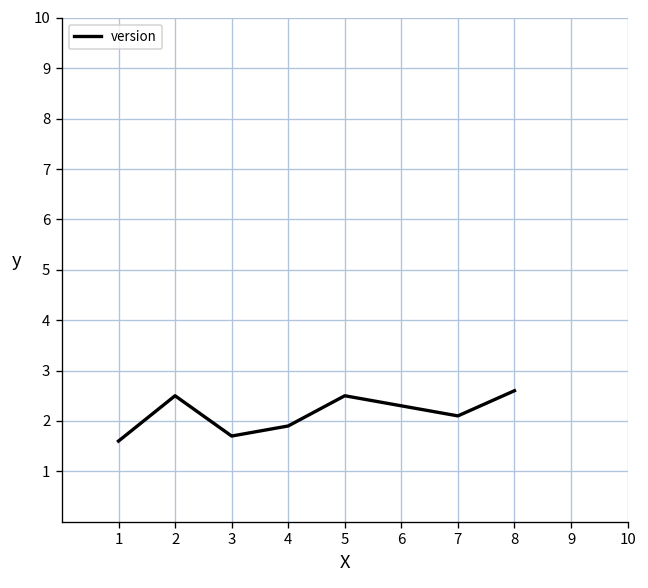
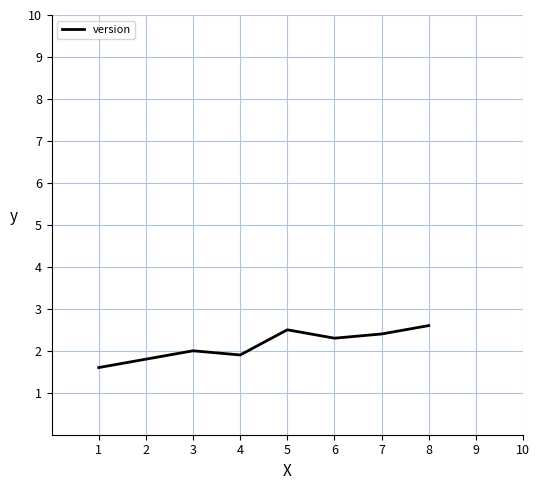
2: 2.5 -> 1.8
3: 1.7 -> 2.0
7: 2.1 -> 2.4
